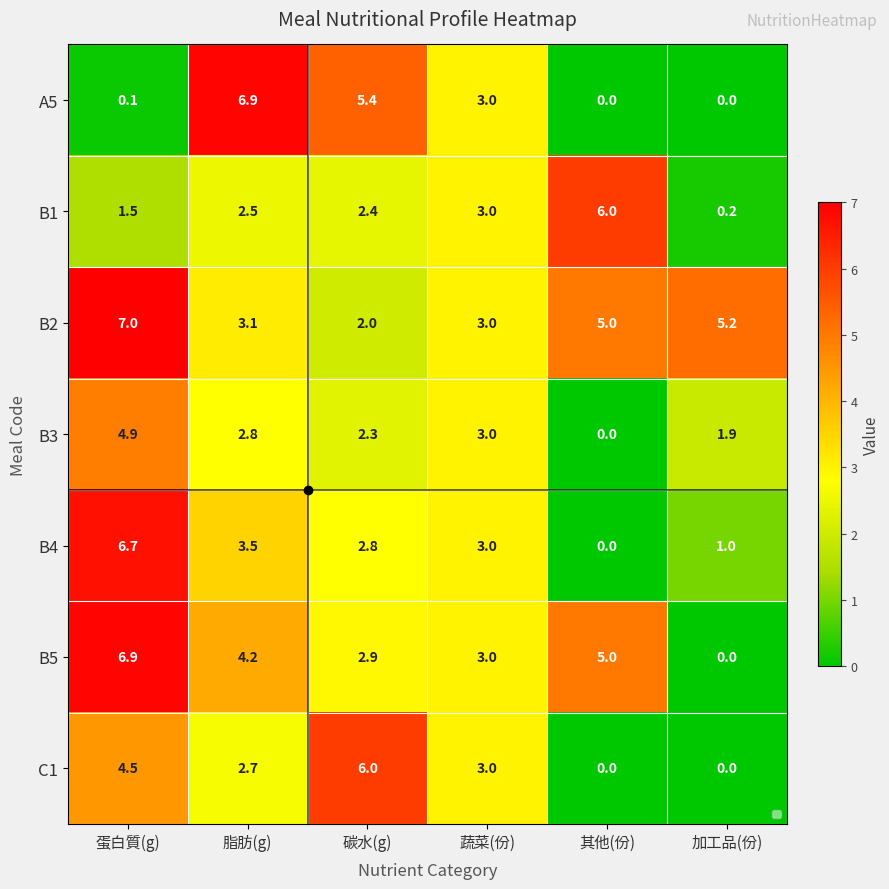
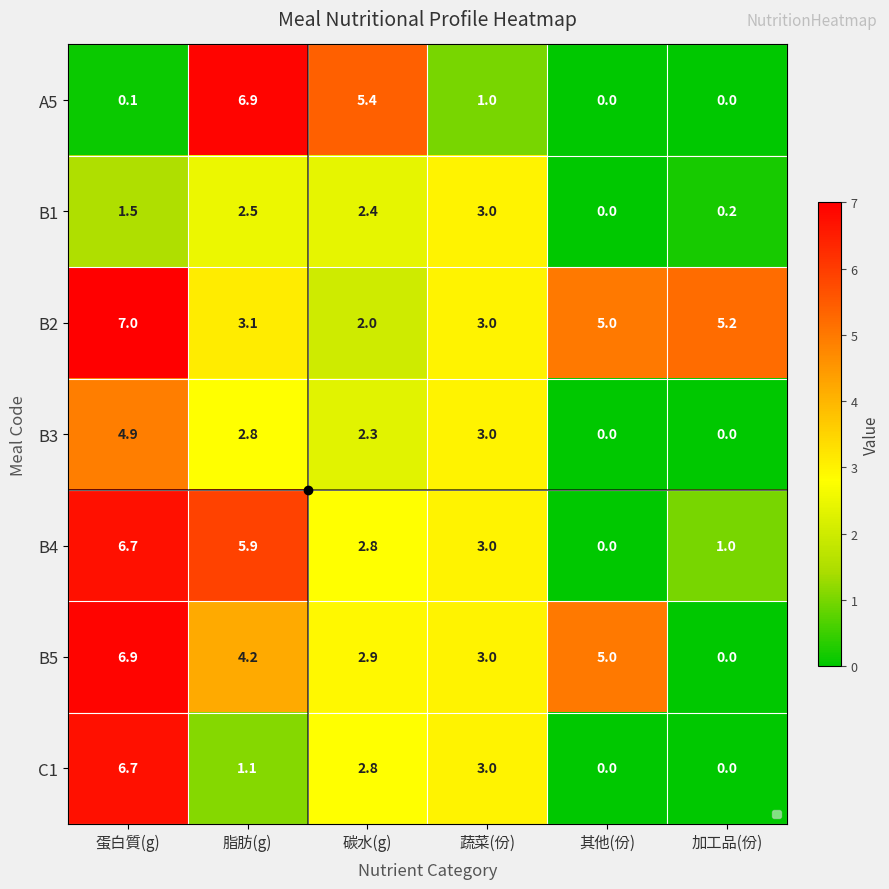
A5, 蔬菜(份): 3.0 -> 1.0
B1, 其他(份): 6.0 -> 0.0
B3, 加工品(份): 1.9 -> 0.0
B4, 脂肪(g): 3.5 -> 5.9
C1, 蛋白質(g): 4.5 -> 6.7
C1, 脂肪(g): 2.7 -> 1.1
C1, 碳水(g): 6.0 -> 2.8
